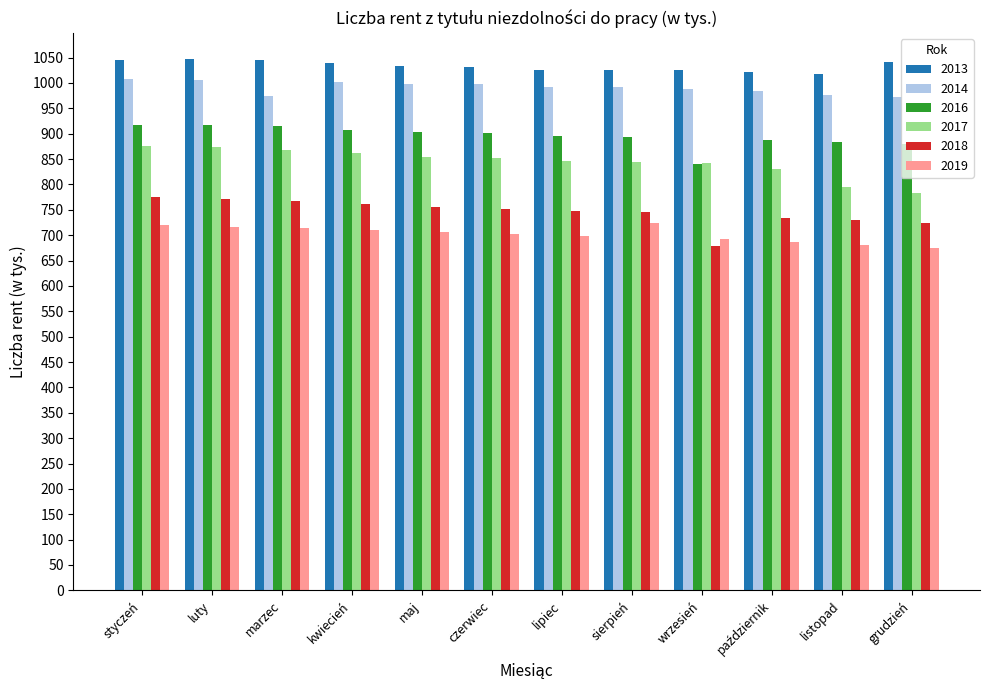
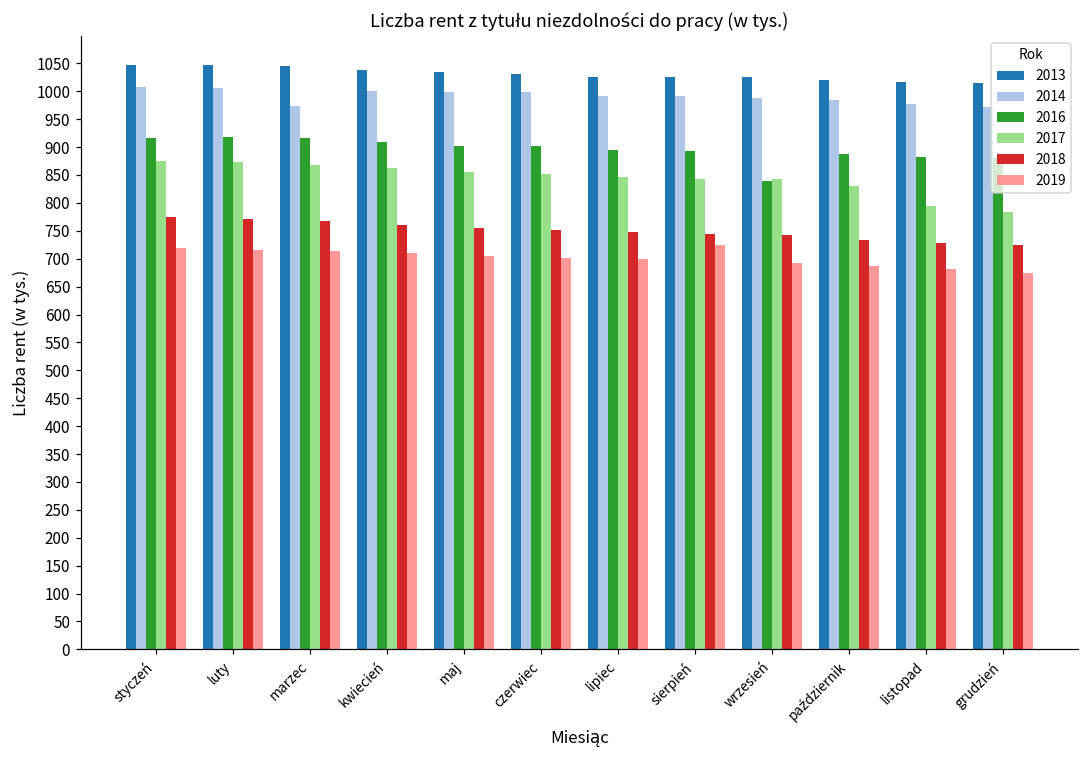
2018, wrzesień: 680 -> 740
2013, grudzień: 1040 -> 1010
